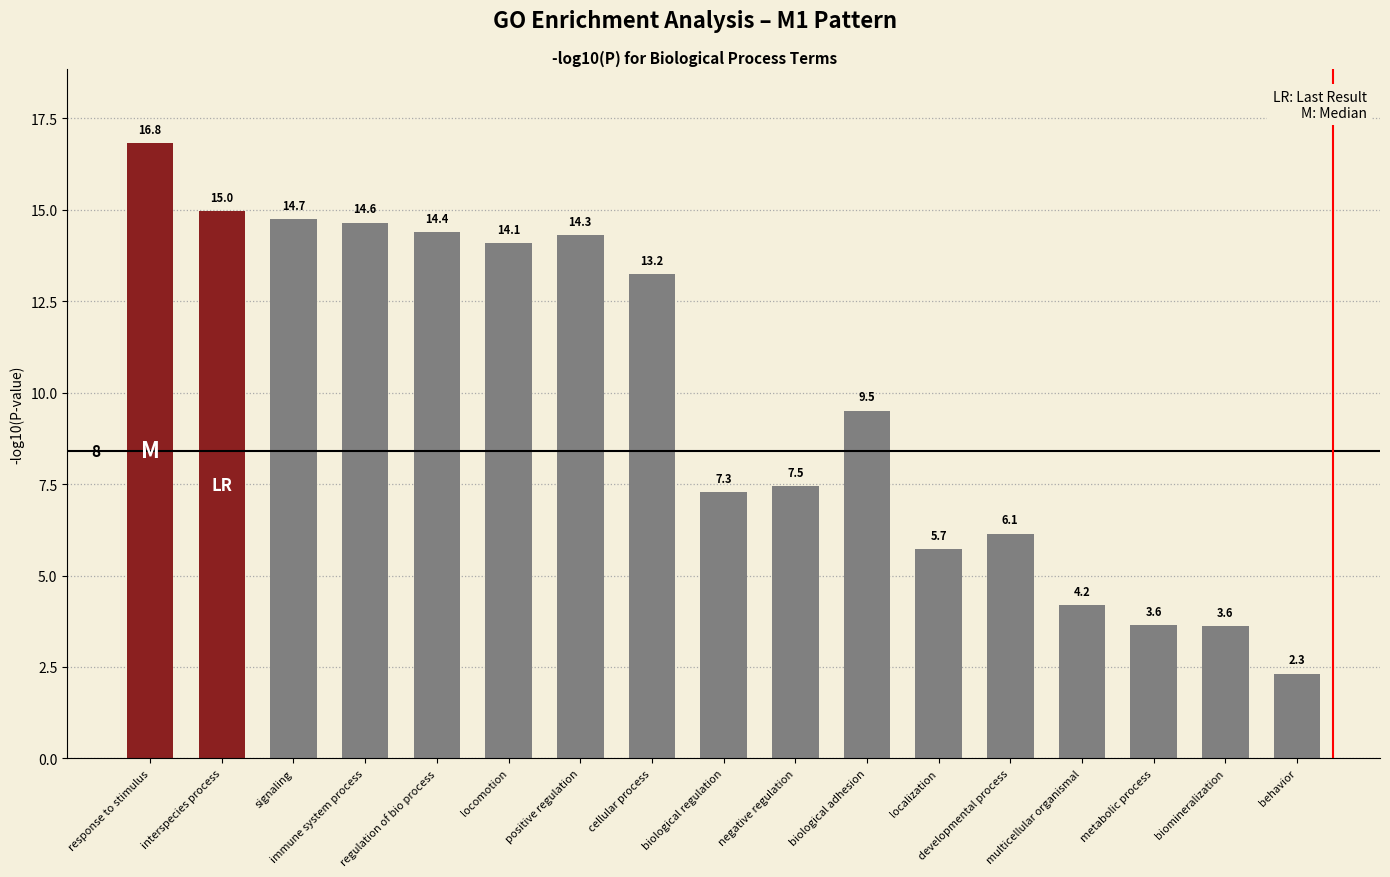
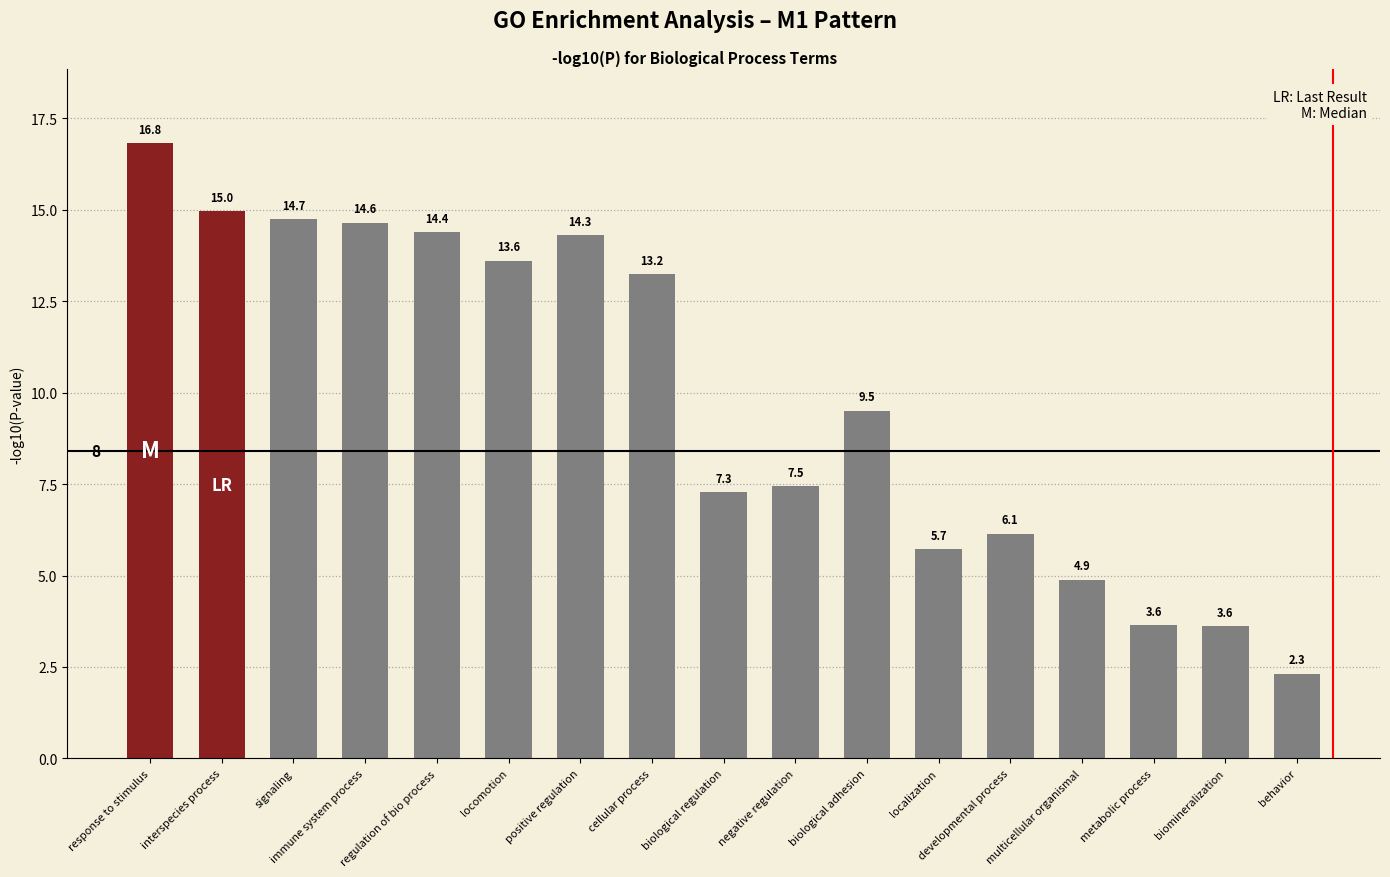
locomotion: 14.1 -> 13.6
multicellular organismal: 4.2 -> 4.9
